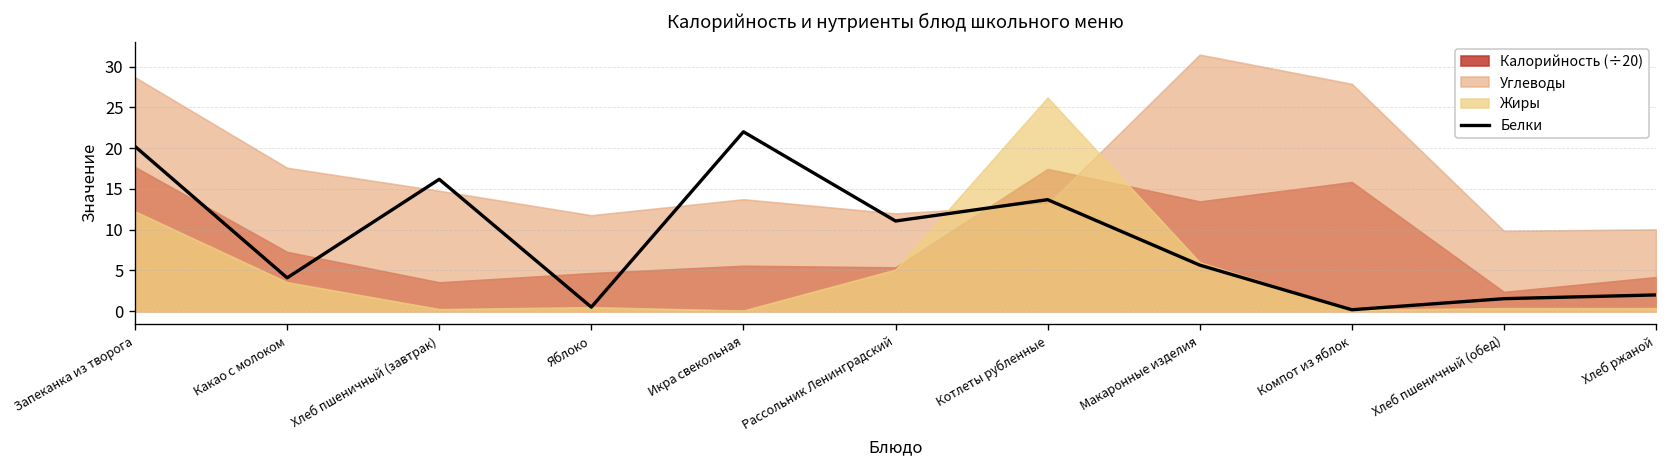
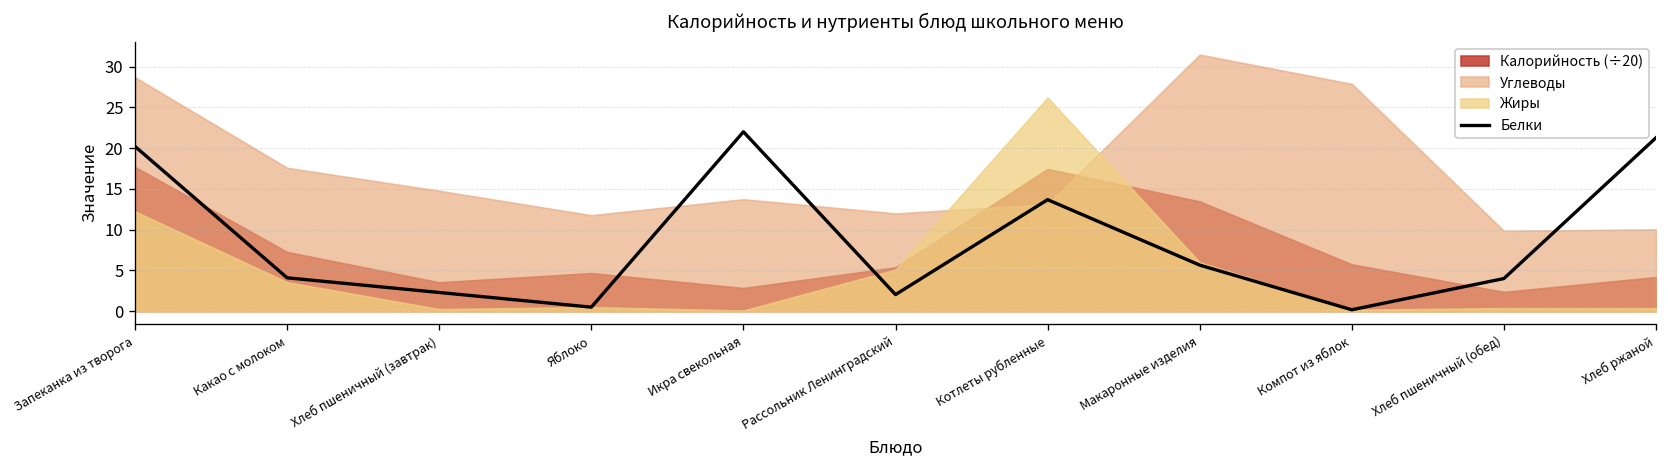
Белки, Хлеб пшеничный (завтрак): 16 -> 2
Калорийность (÷20), Икра свекольная: 6 -> 3
Белки, Рассольник Ленинградский: 11 -> 2
Калорийность (÷20), Компот из яблок: 16 -> 6
Белки, Хлеб пшеничный (обед): 2 -> 4
Белки, Хлеб ржаной: 2 -> 21
